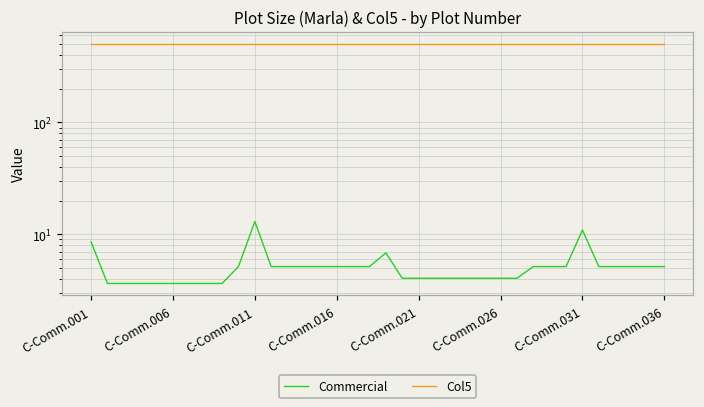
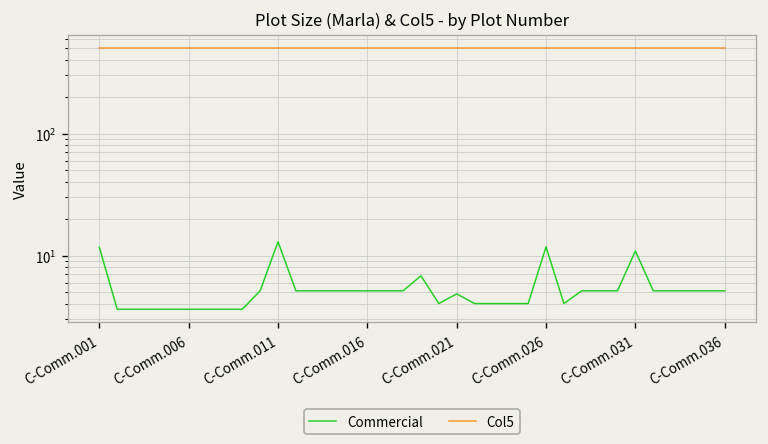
Commercial, C-Comm.001: 9 -> 12
Commercial, C-Comm.021: 4.0 -> 5
Commercial, C-Comm.026: 4.0 -> 12
